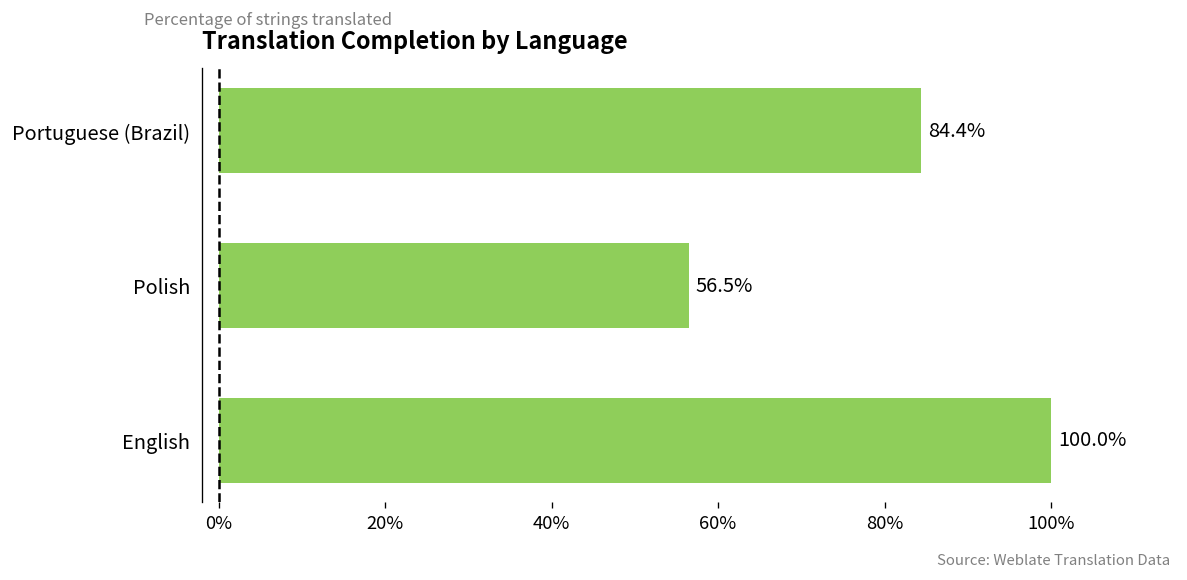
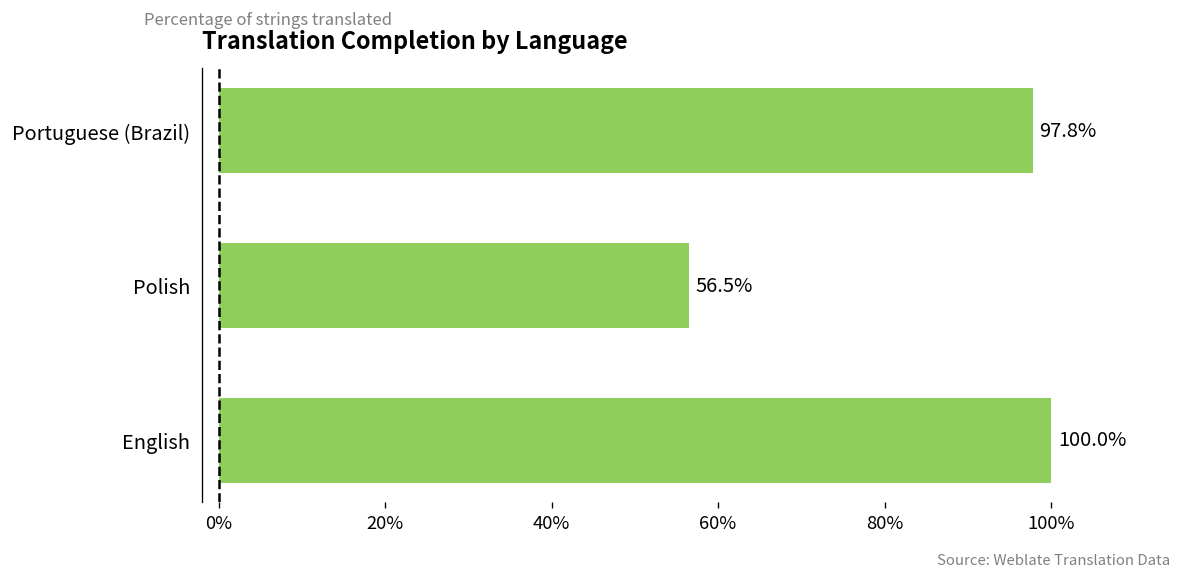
Portuguese (Brazil): 84.4% -> 97.8%
